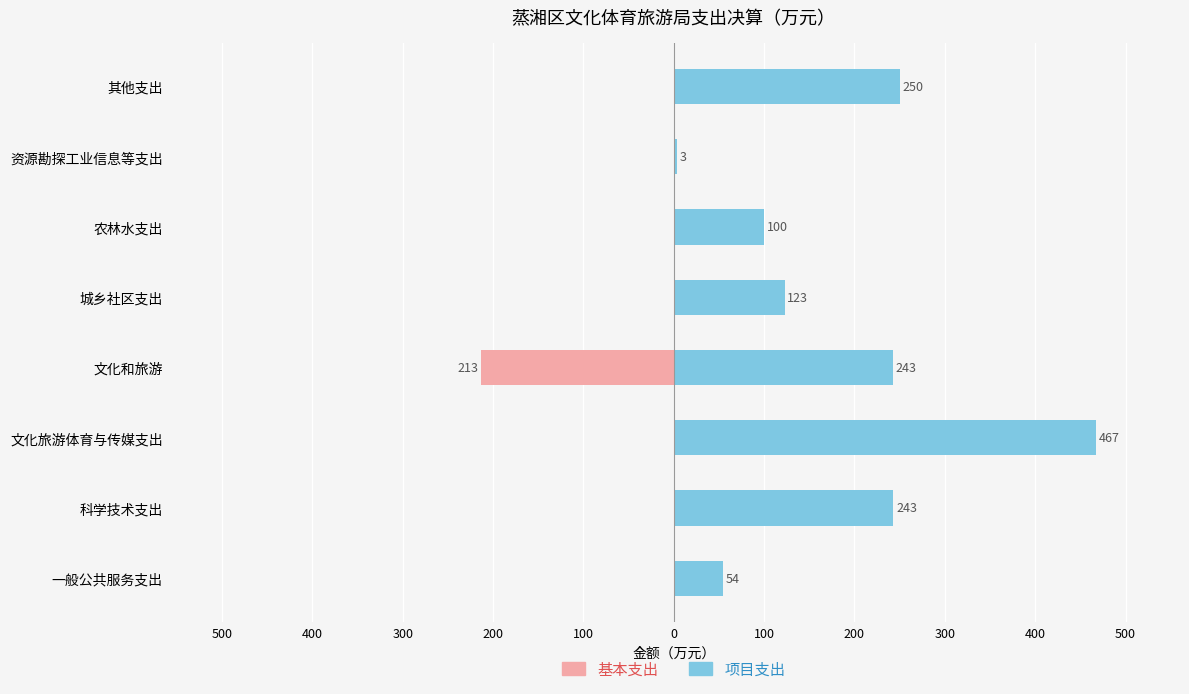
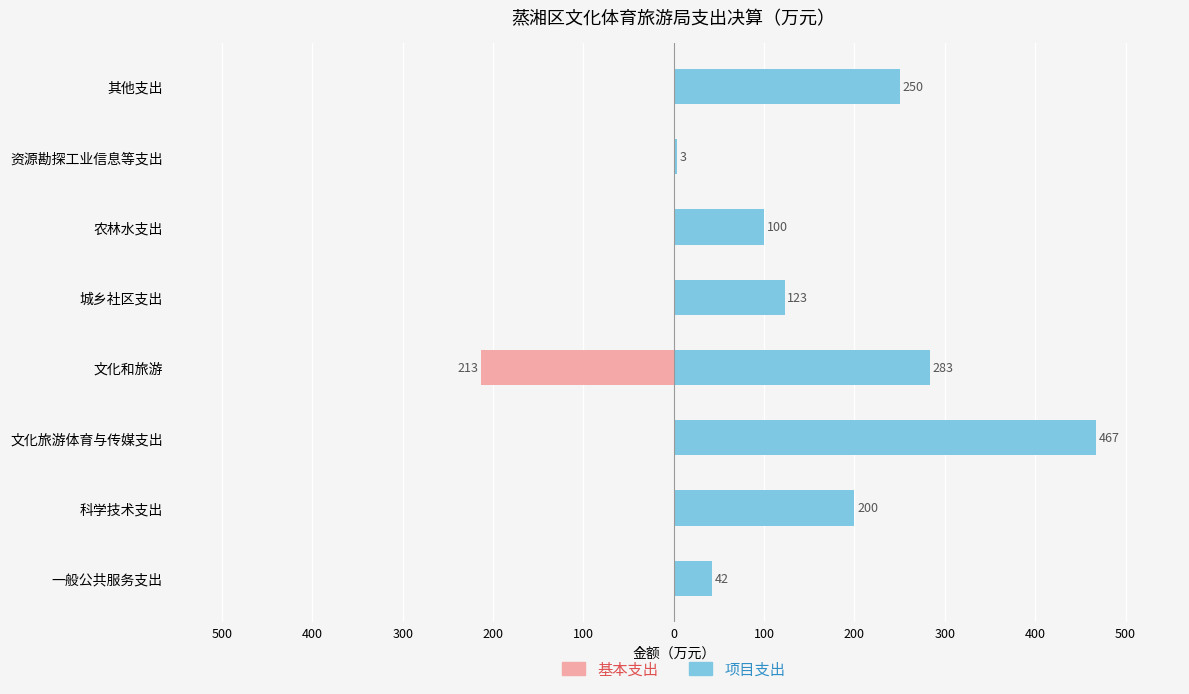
项目支出, 文化和旅游: 243 -> 283
项目支出, 科学技术支出: 243 -> 200
项目支出, 一般公共服务支出: 54 -> 42
